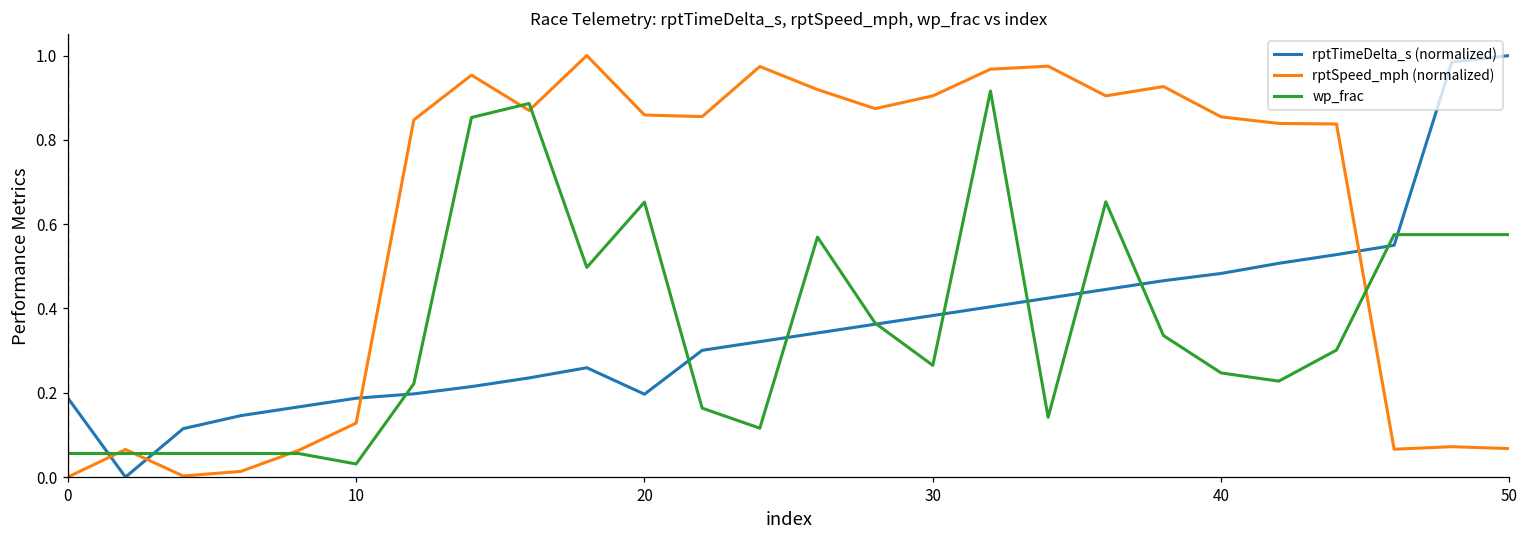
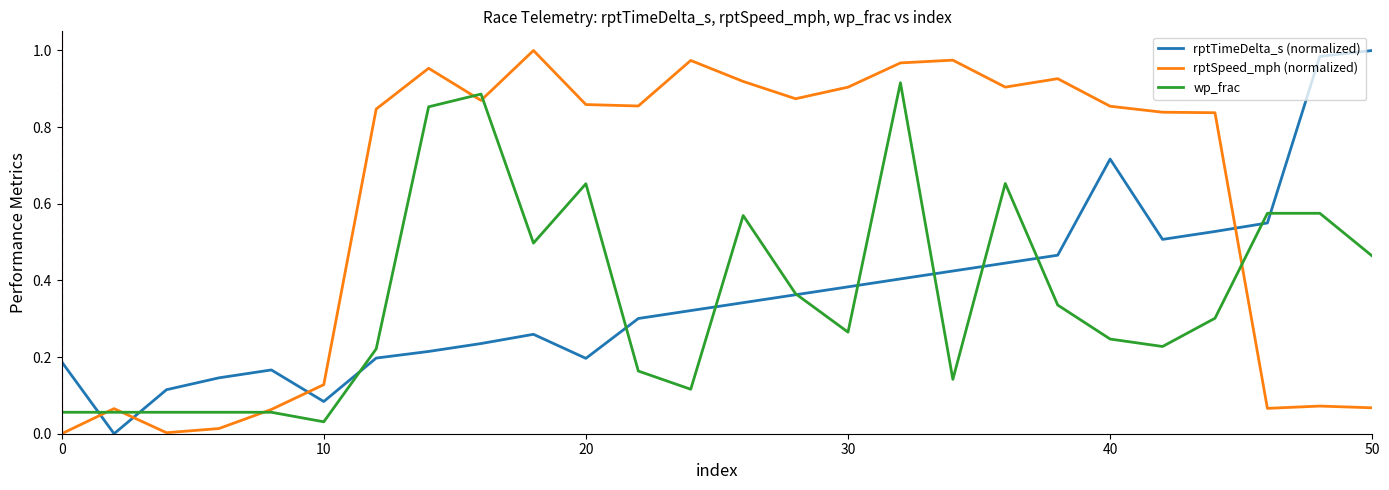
rptTimeDelta_s (normalized), 10: 0.19 -> 0.08
rptTimeDelta_s (normalized), 40: 0.48 -> 0.72
wp_frac, 50: 0.58 -> 0.46
